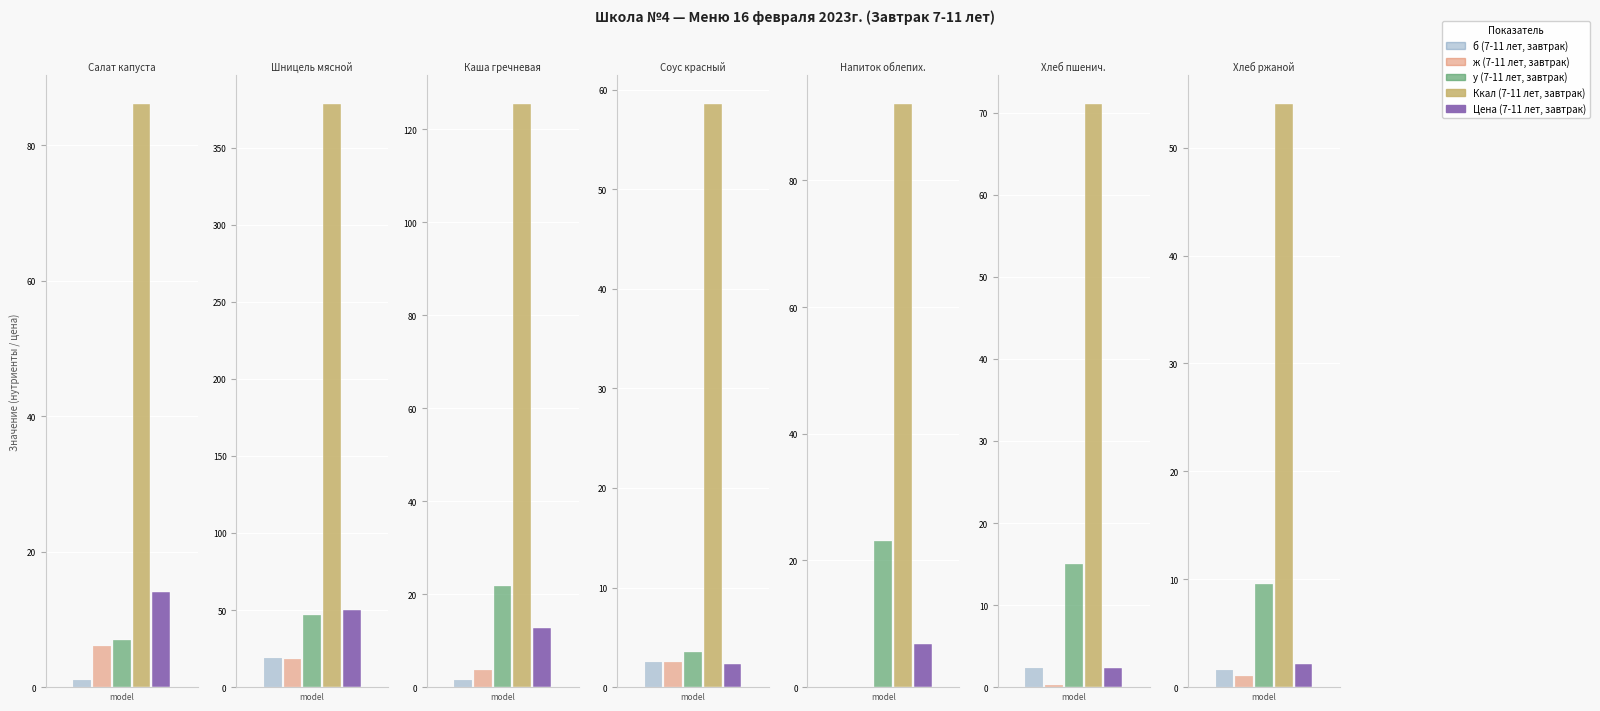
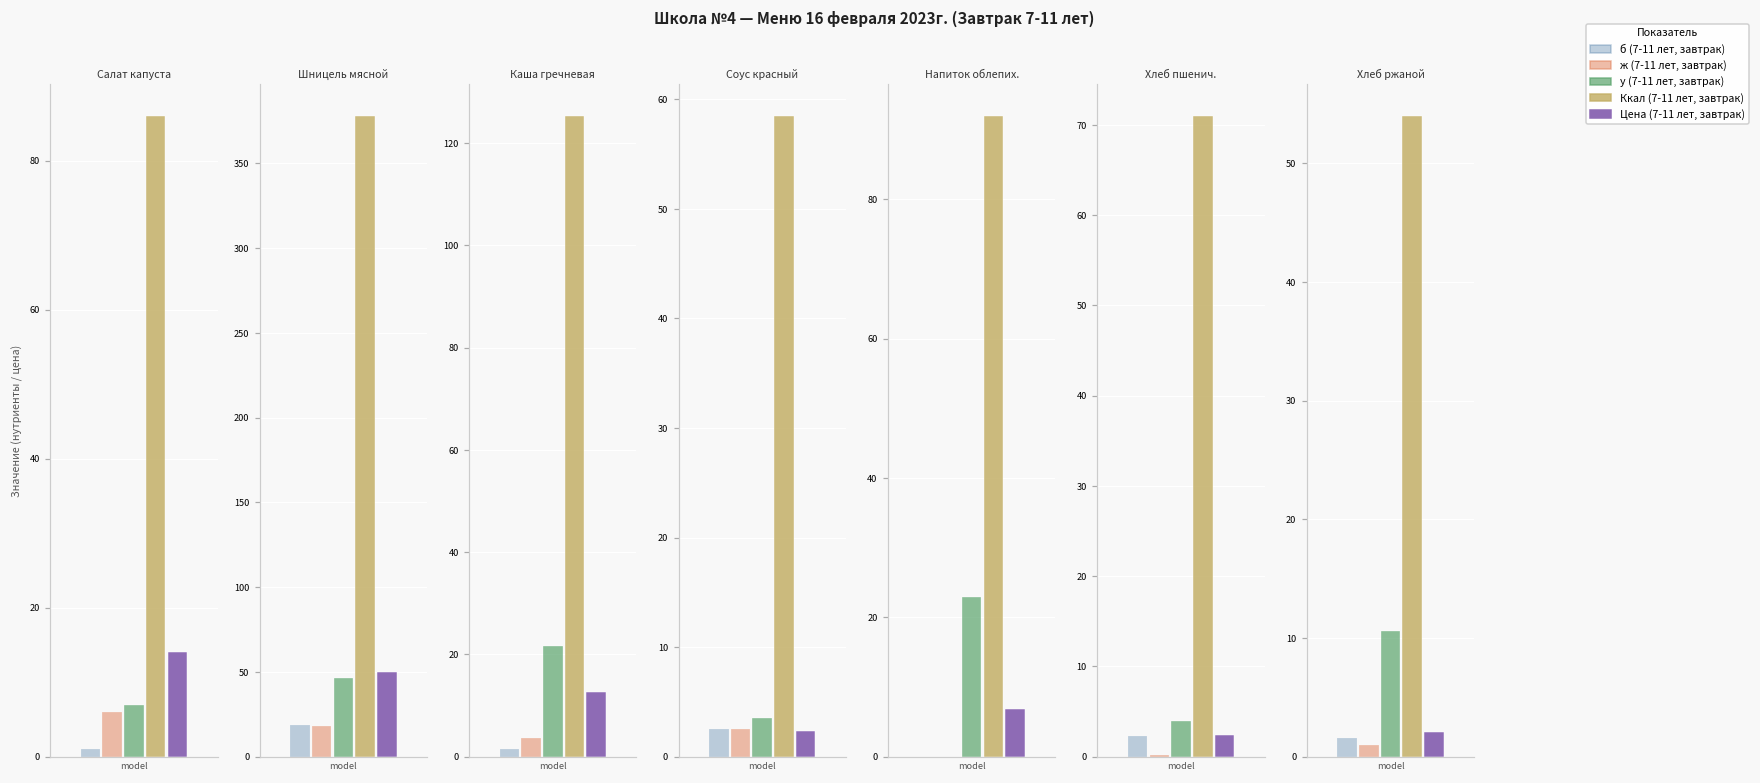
Хлеб пшенич., model: 15 -> 4
Хлеб ржаной, model: 9.6 -> 10.6
